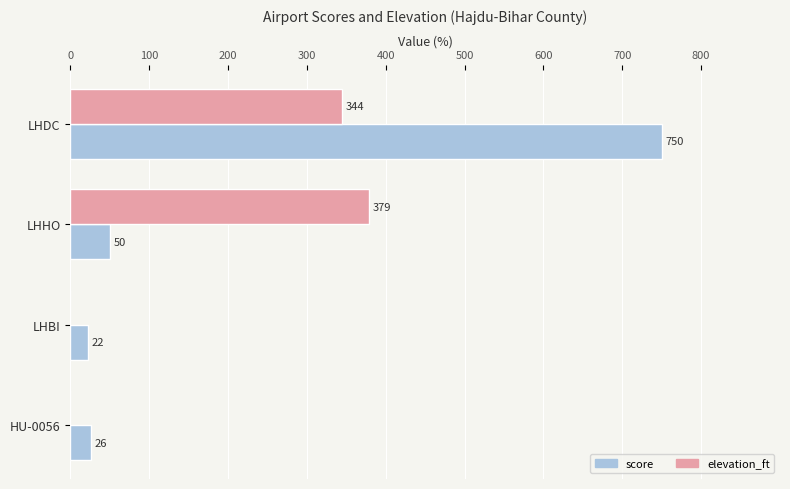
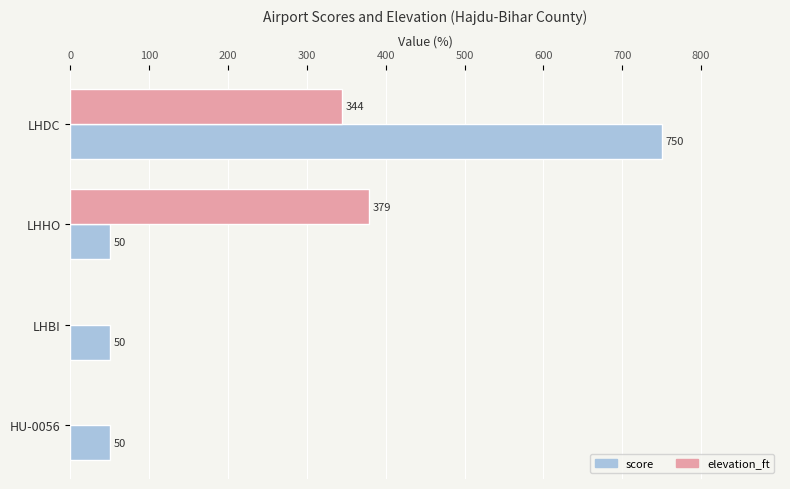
score, LHBI: 22 -> 50
score, HU-0056: 26 -> 50
